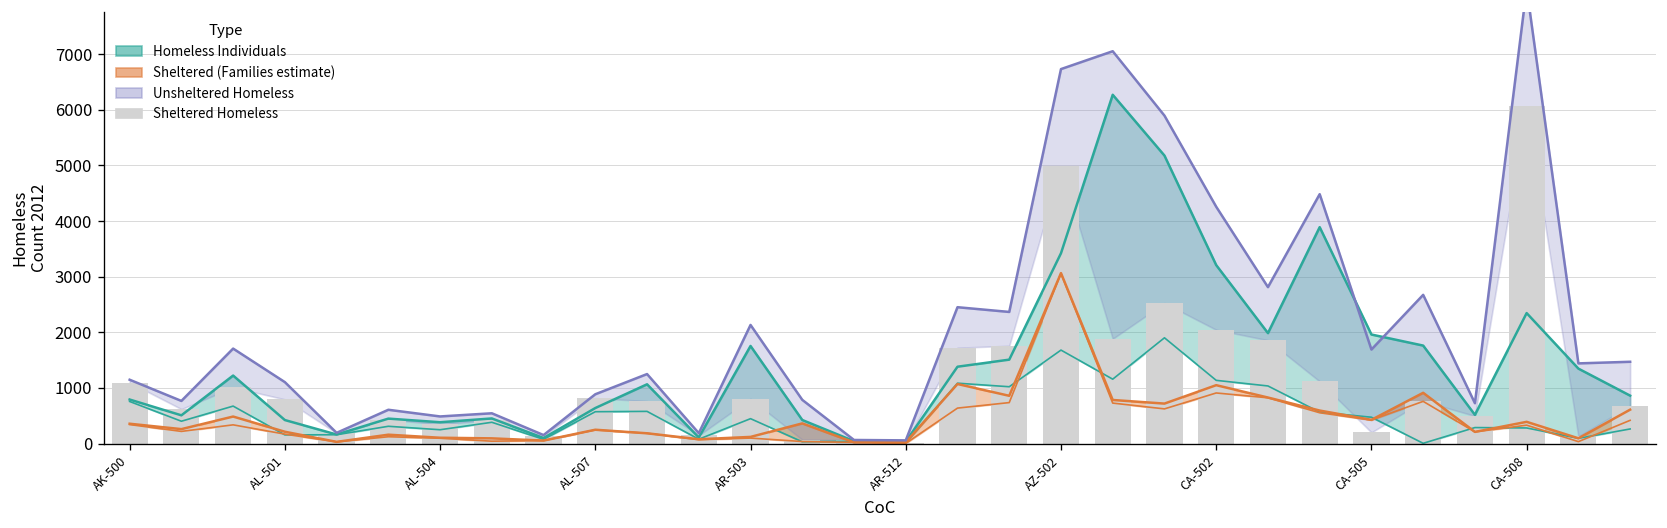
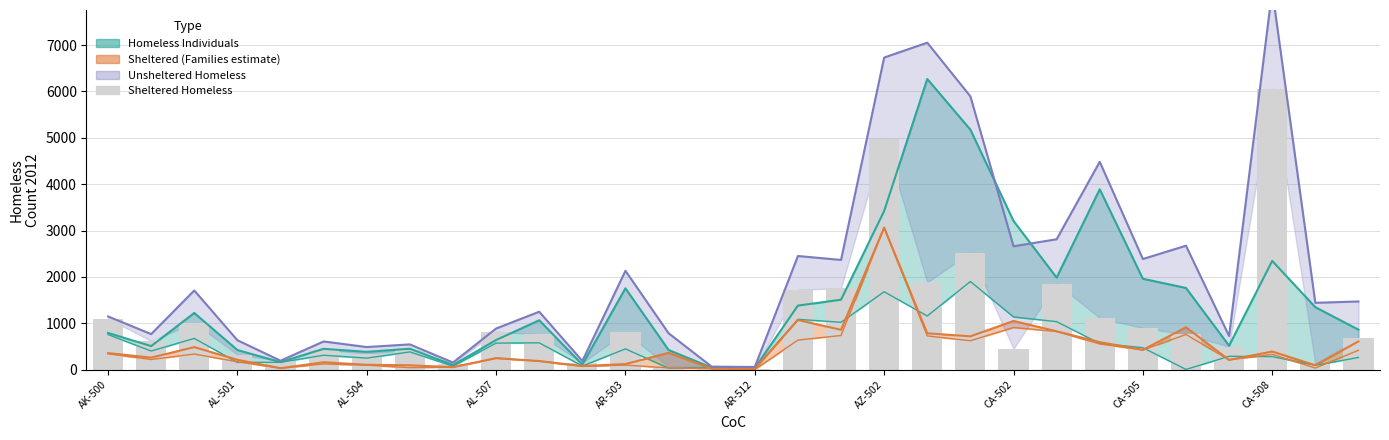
Sheltered Homeless, AL-501: 800 -> 300
Sheltered Homeless, CA-502: 2000 -> 400
Sheltered Homeless, CA-505: 200 -> 900
